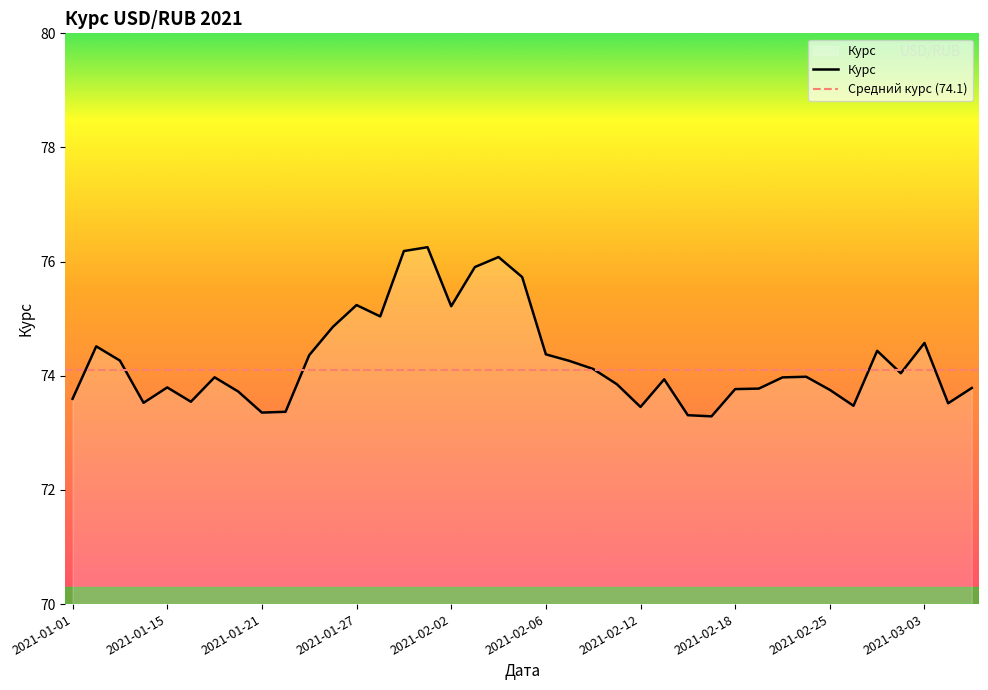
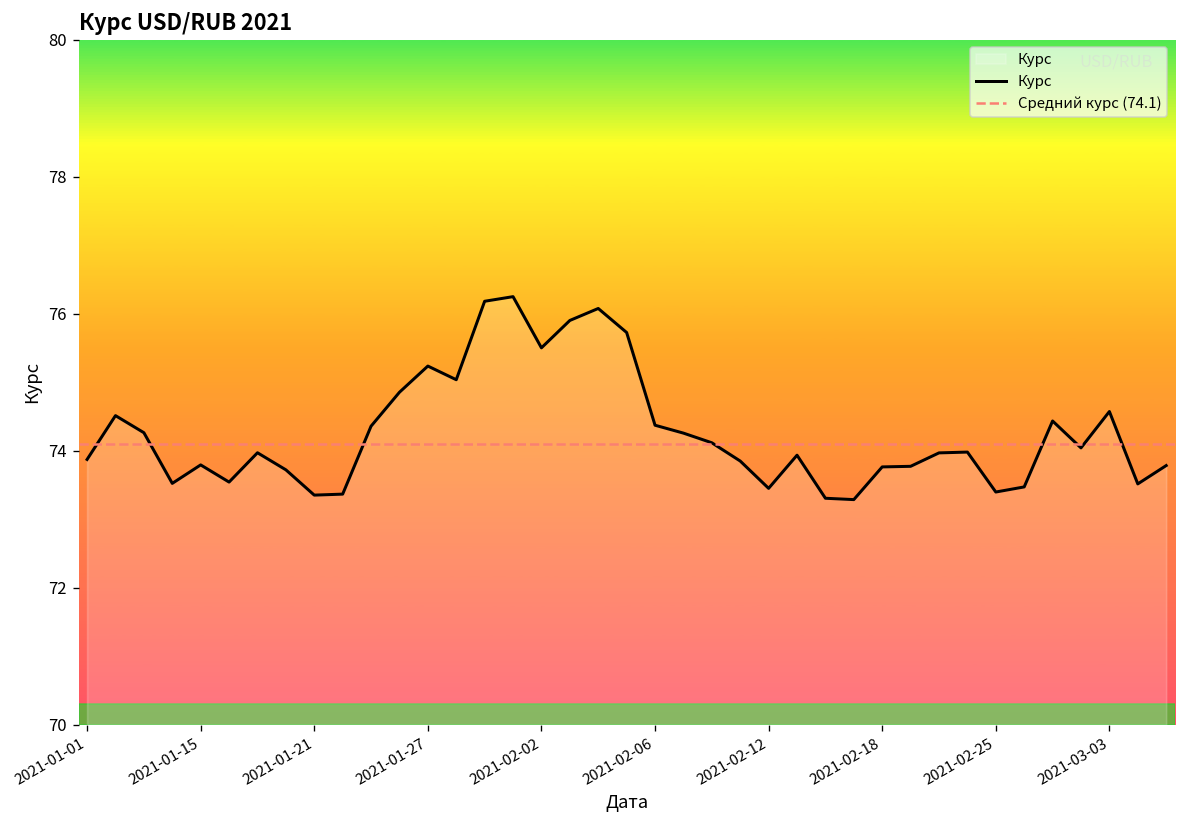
2021-01-01: 73.6 -> 73.9
2021-02-02: 75.2 -> 75.5
2021-02-25: 73.8 -> 73.4
